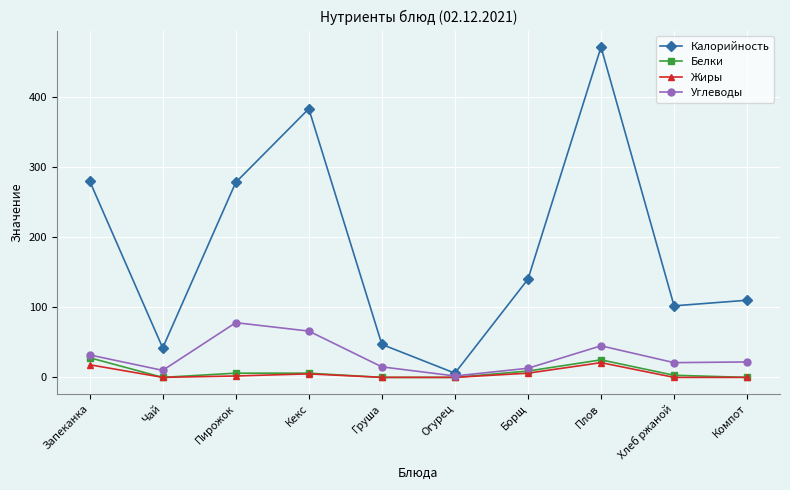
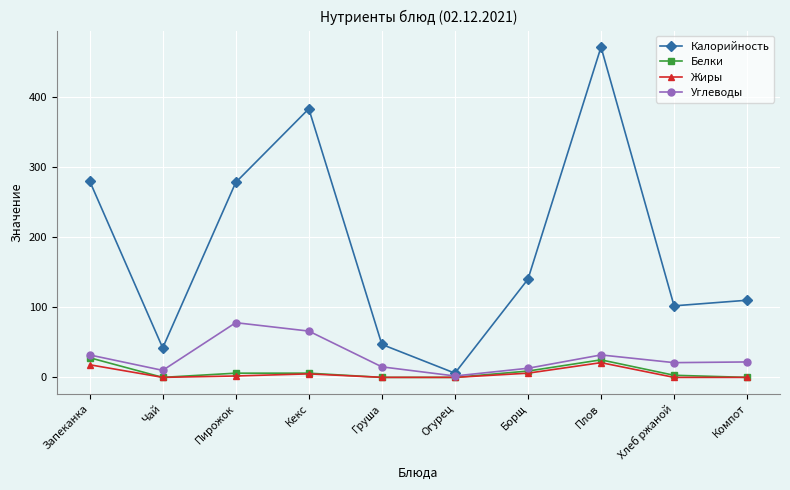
Углеводы, Плов: 50 -> 30
